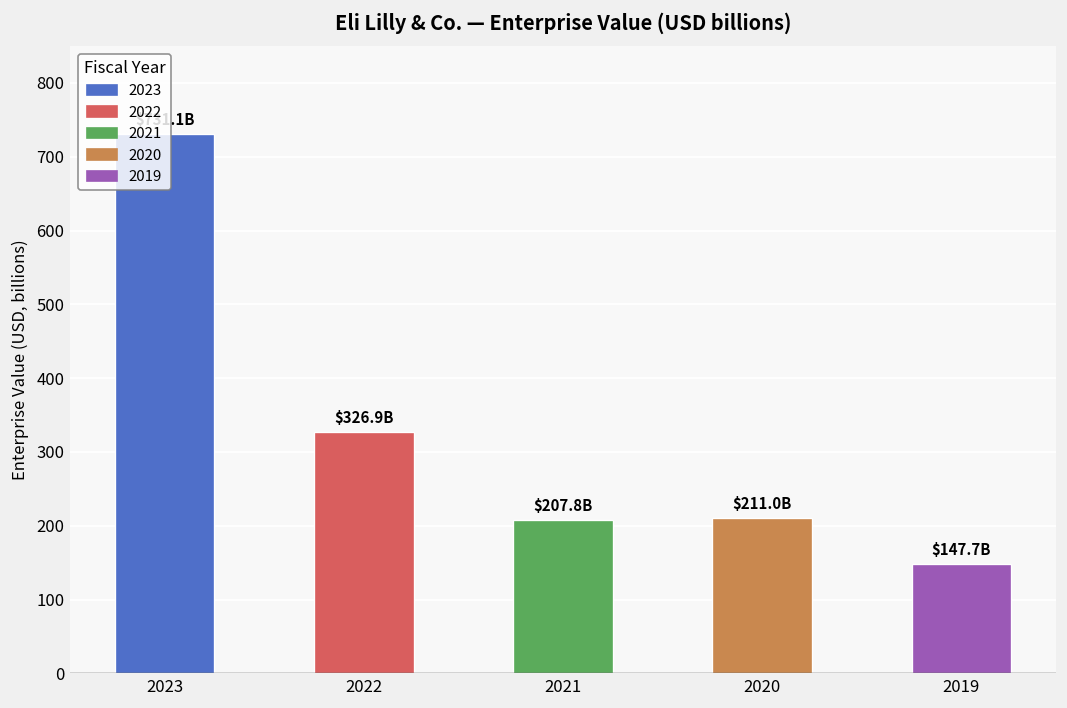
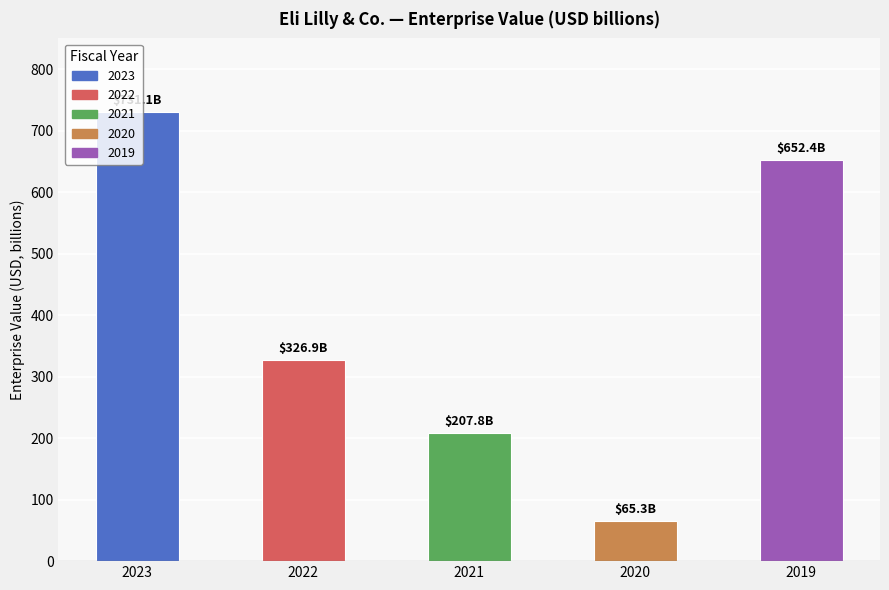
2020: $211.0B -> $65.3B
2019: $147.7B -> $652.4B
